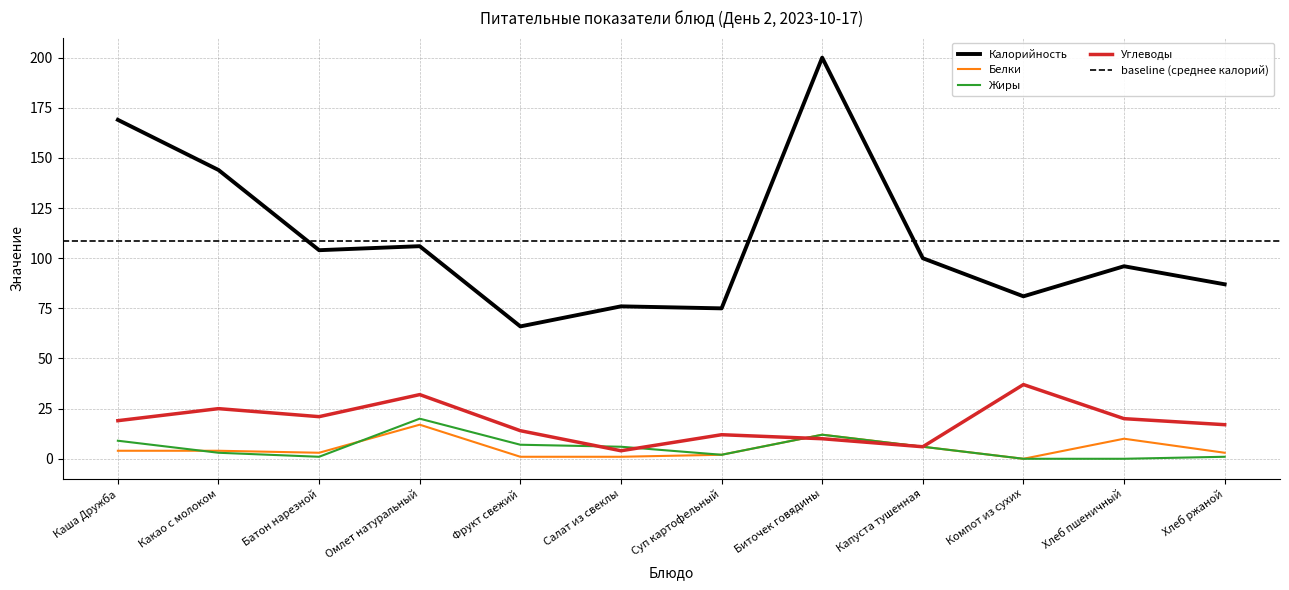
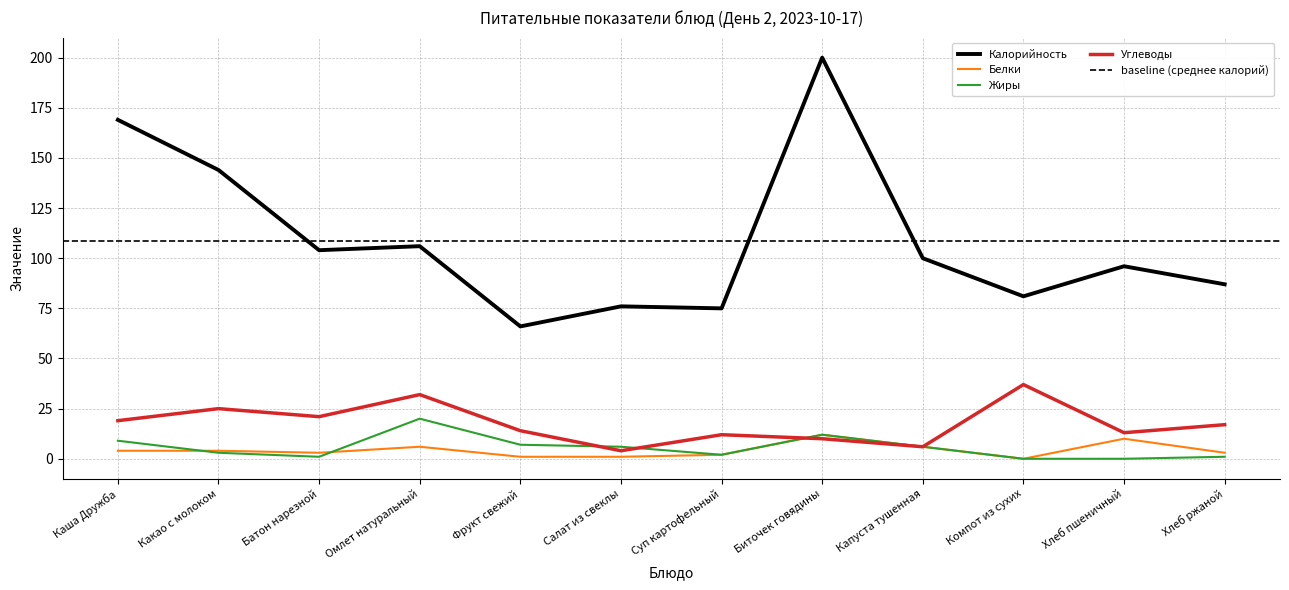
Белки, Омлет натуральный: 17 -> 6
Углеводы, Хлеб пшеничный: 20 -> 13
